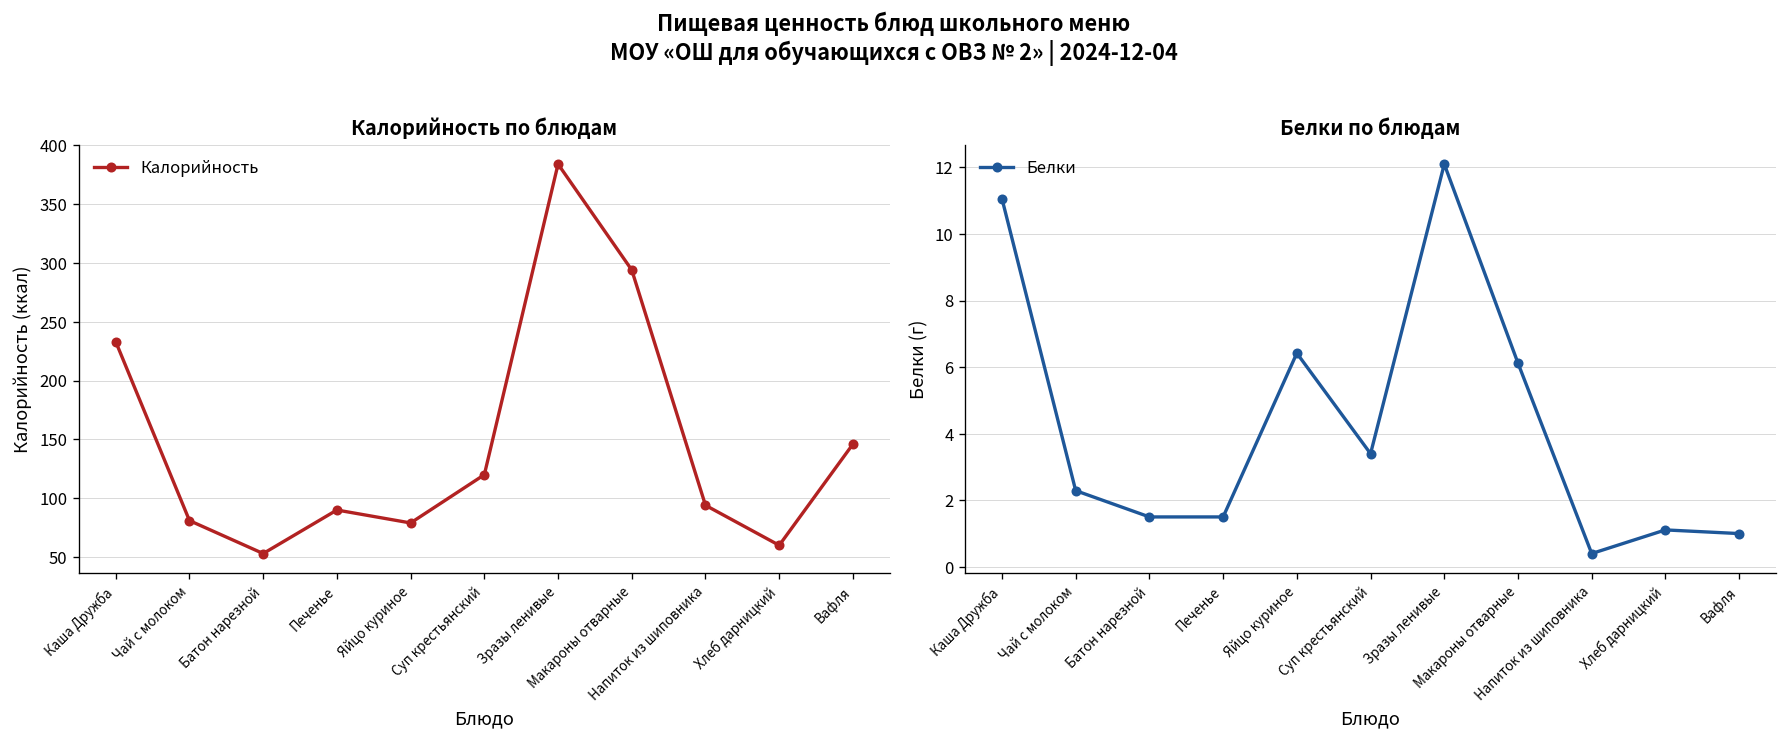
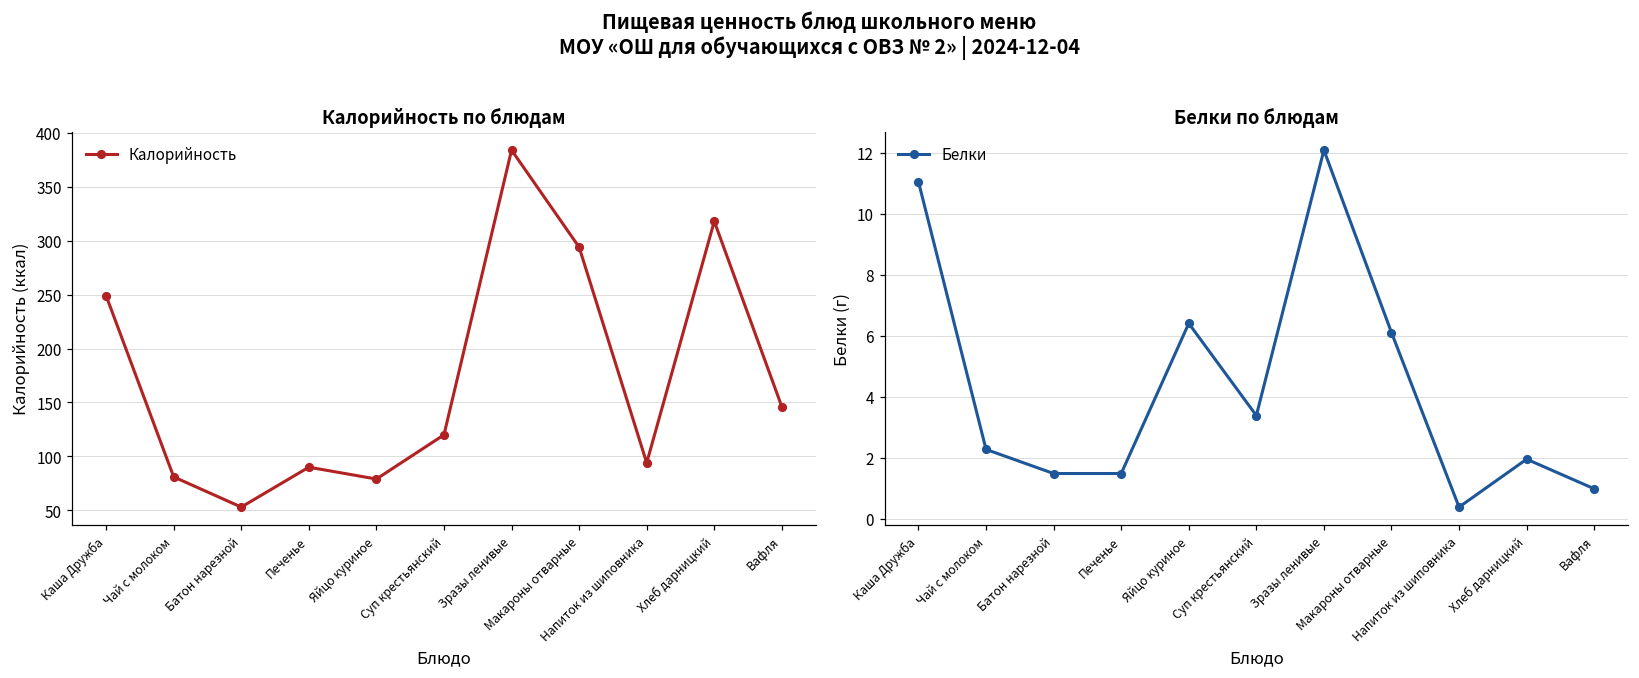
Калорийность по блюдам, Каша Дружба: 230 -> 250
Калорийность по блюдам, Хлеб дарницкий: 60 -> 320
Белки по блюдам, Хлеб дарницкий: 1.1 -> 2.0
